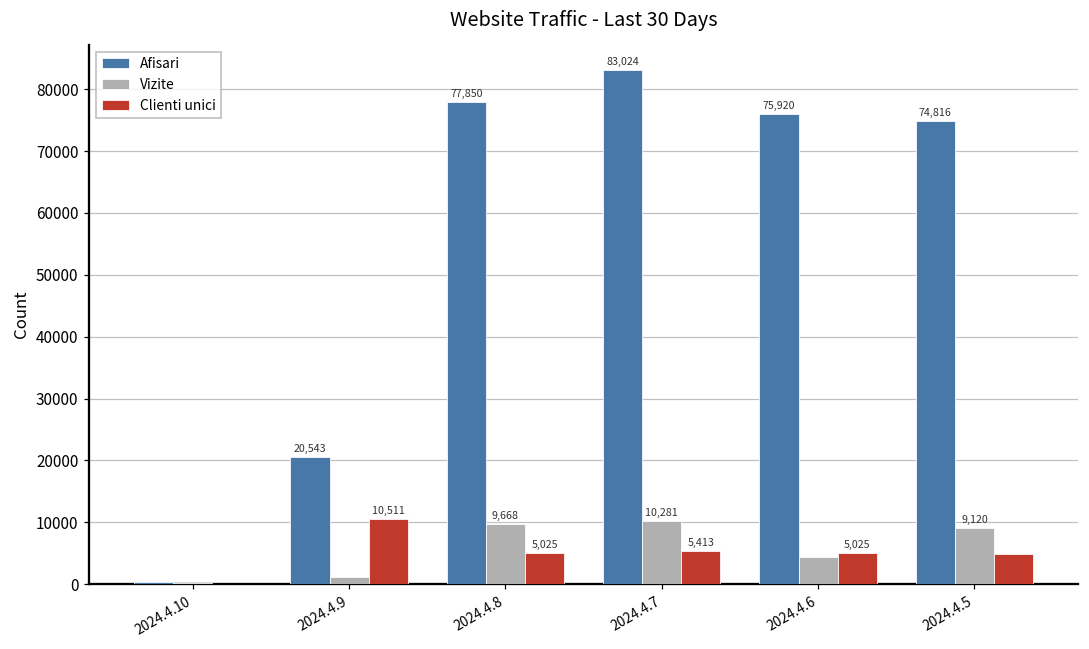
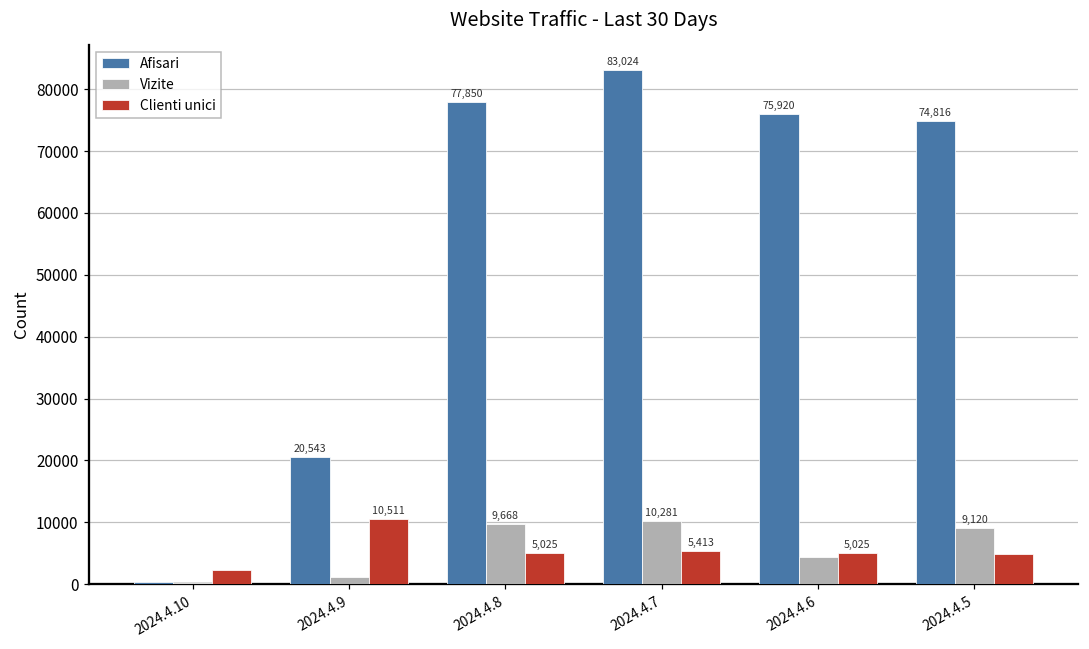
Clienti unici, 2024.4.10: 0 -> 2000
